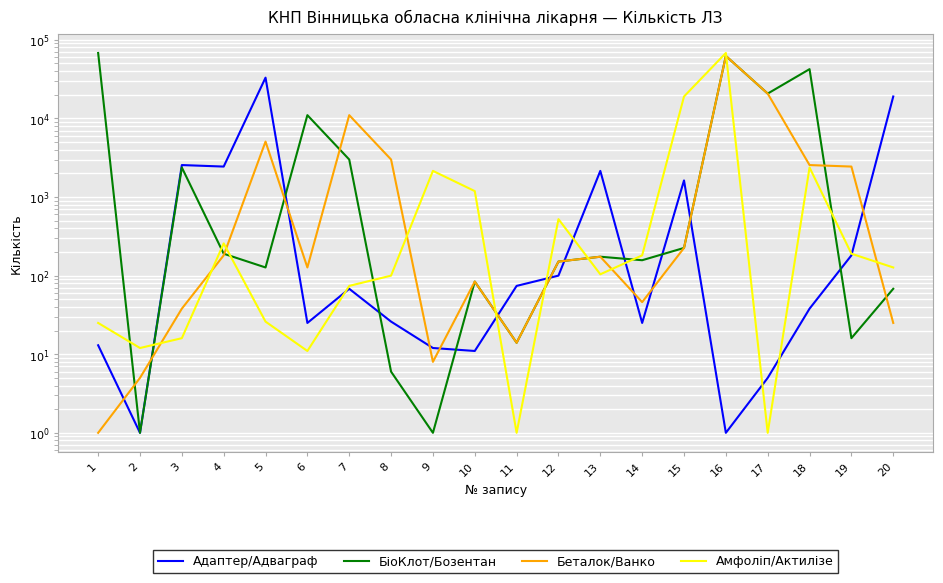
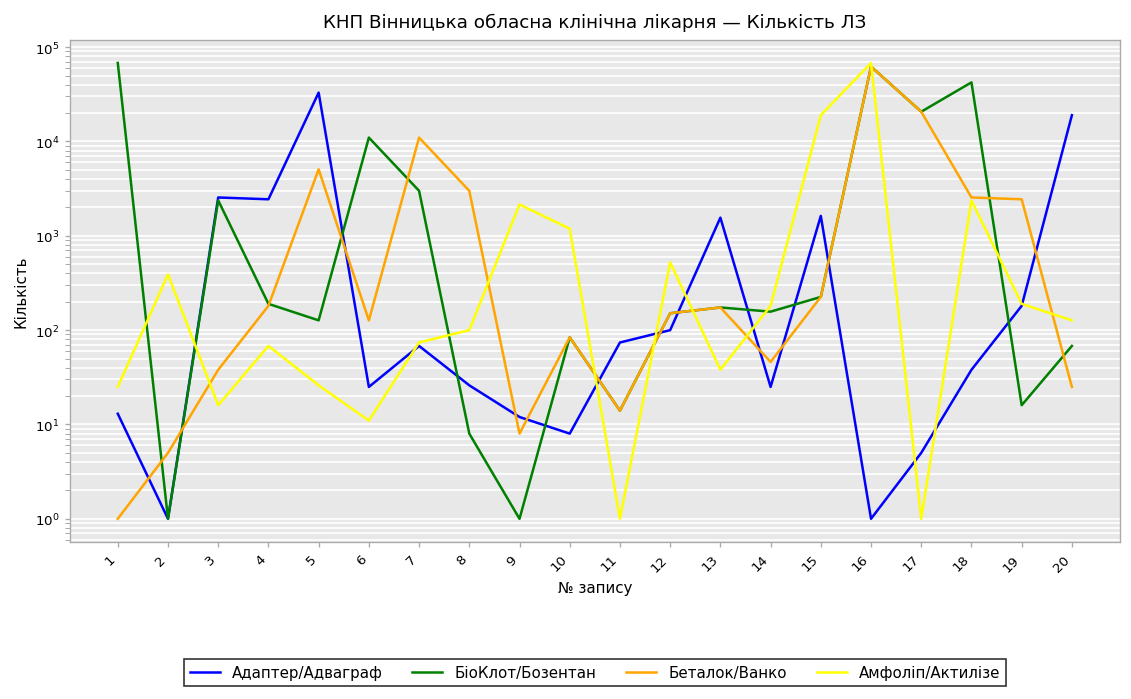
Амфоліп/Актилізе, 2: 12 -> 400
Амфоліп/Актилізе, 4: 260 -> 70
БіоКлот/Бозентан, 8: 6 -> 8
Адаптер/Адваграф, 10: 11 -> 8
Адаптер/Адваграф, 13: 2200 -> 1600
Амфоліп/Актилізе, 13: 100 -> 40
